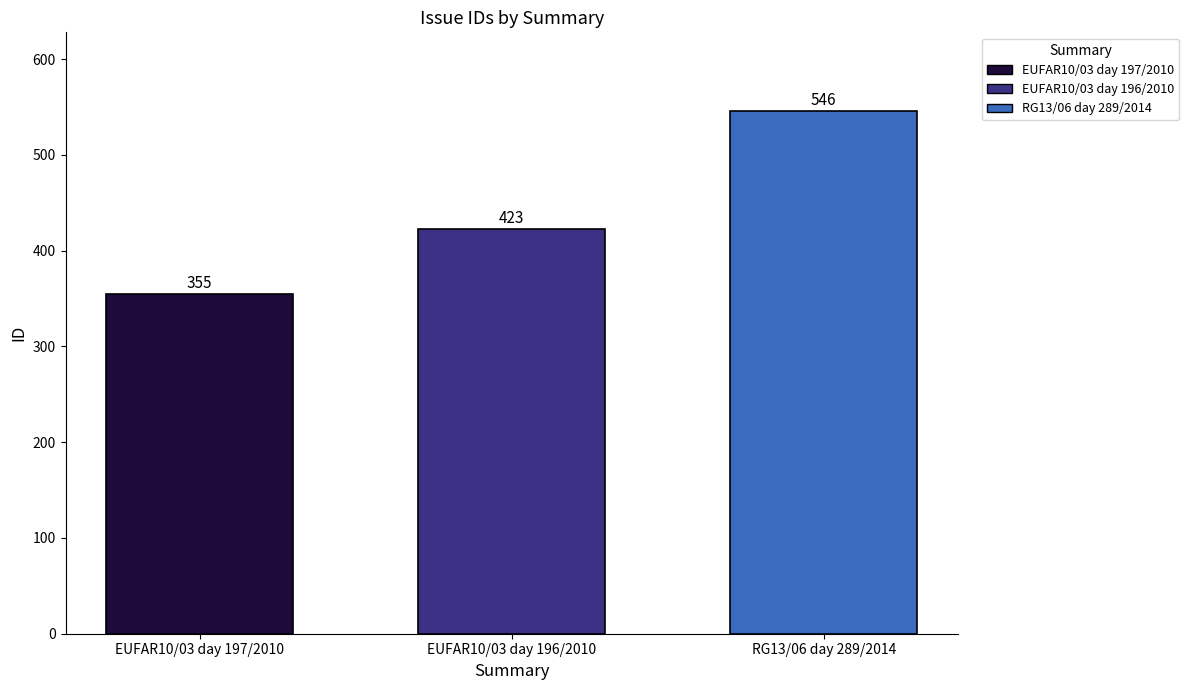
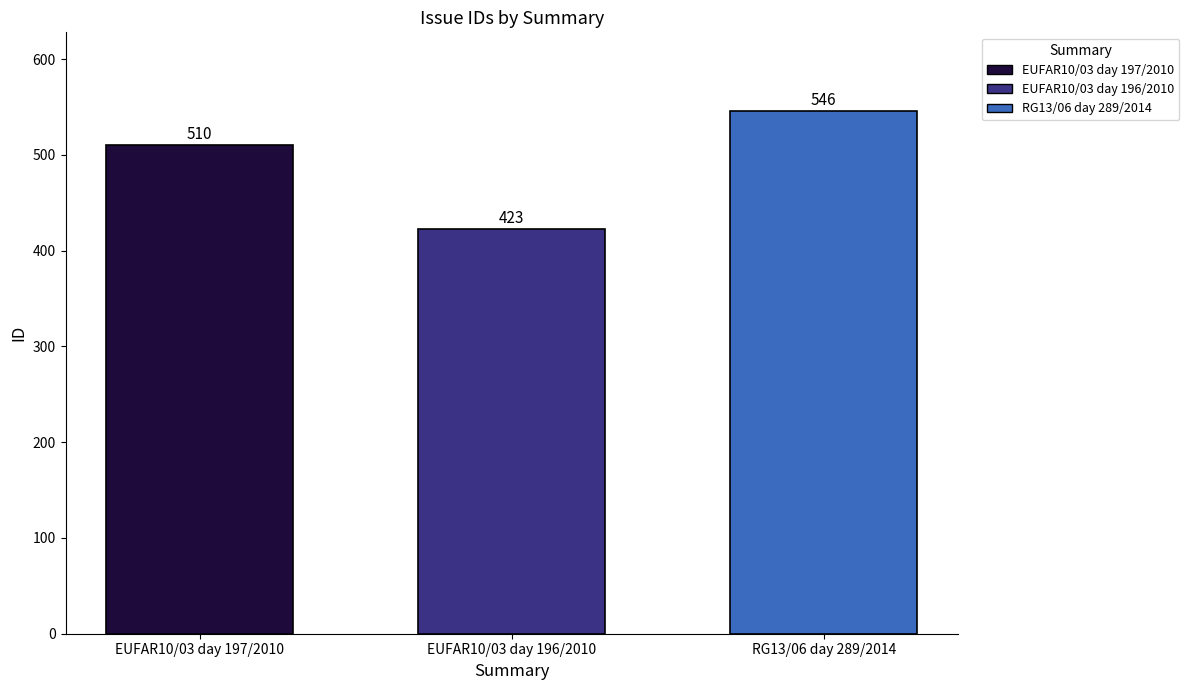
EUFAR10/03 day 197/2010: 355 -> 510
